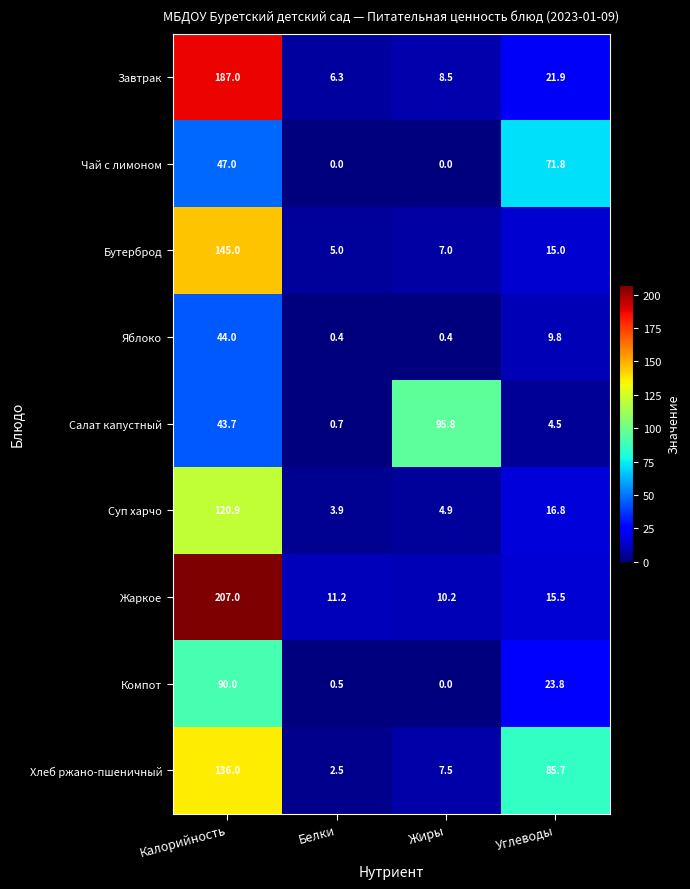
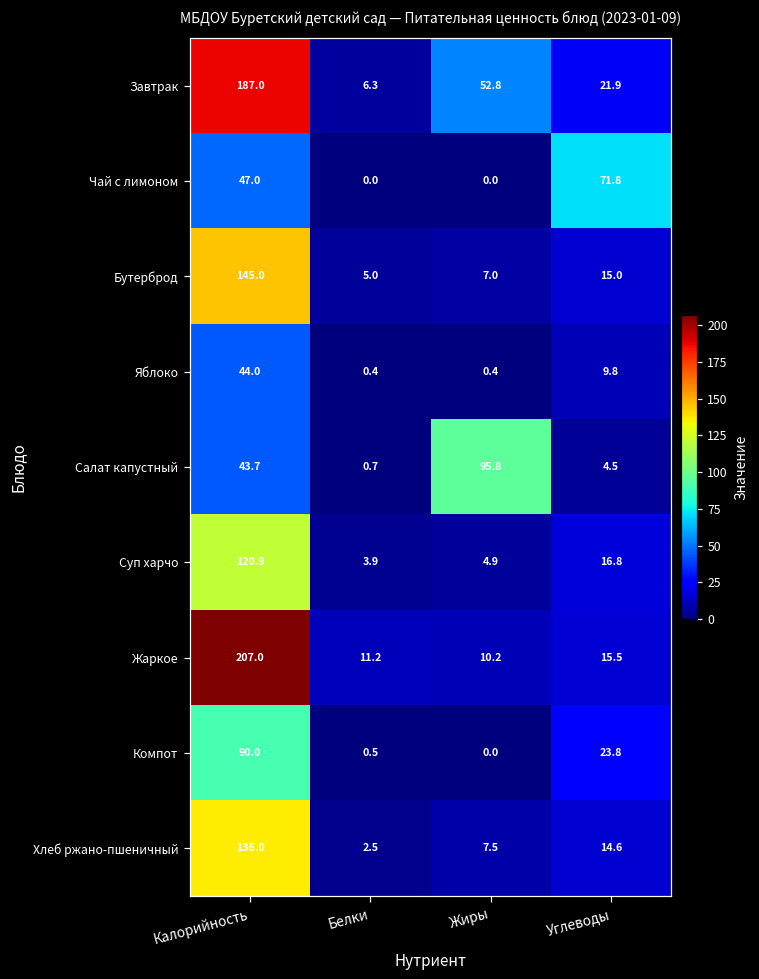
Завтрак, Жиры: 8.5 -> 52.8
Хлеб ржано-пшеничный, Углеводы: 85.7 -> 14.6
